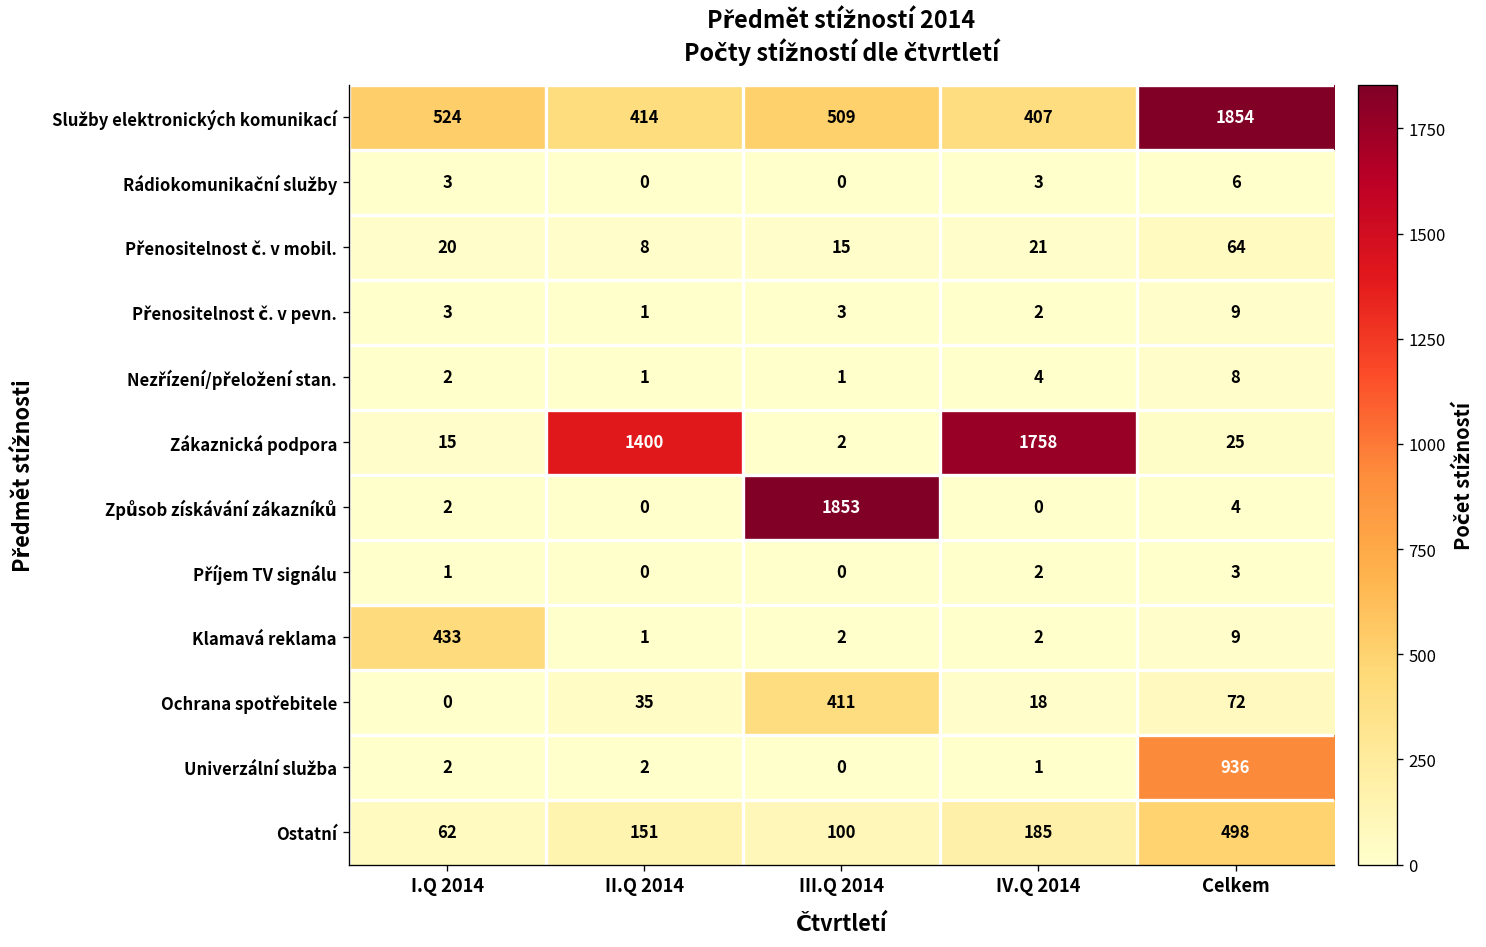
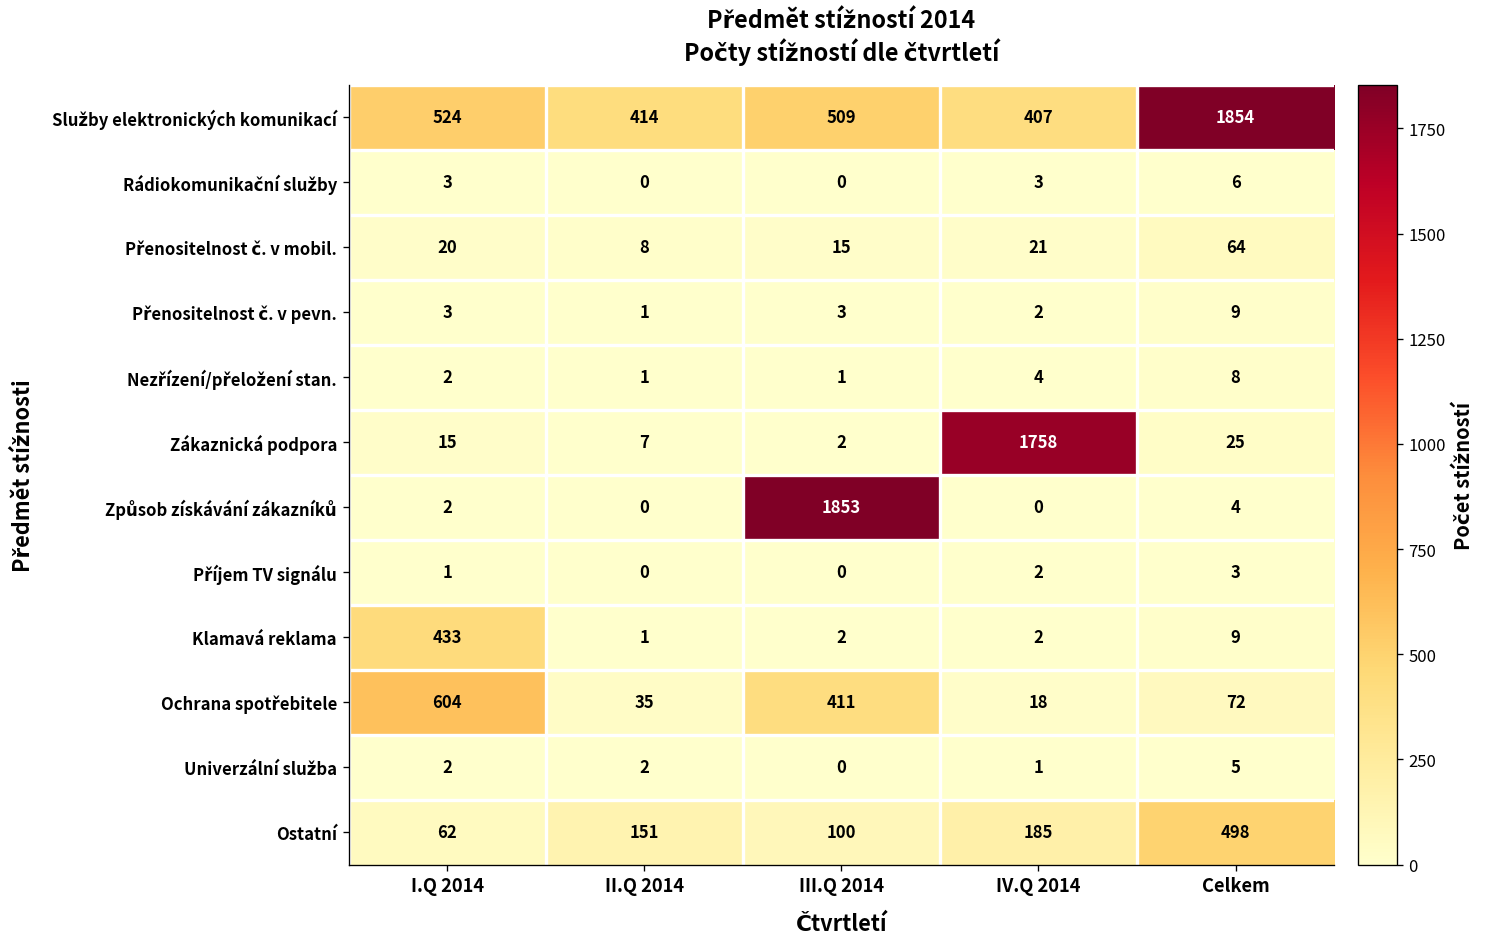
Zákaznická podpora, II.Q 2014: 1400 -> 7
Ochrana spotřebitele, I.Q 2014: 0 -> 604
Univerzální služba, Celkem: 936 -> 5
